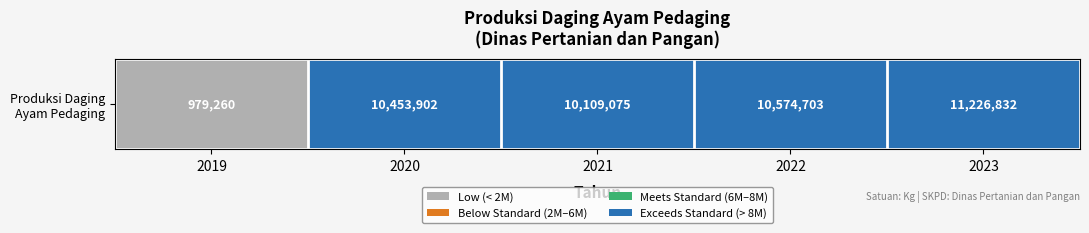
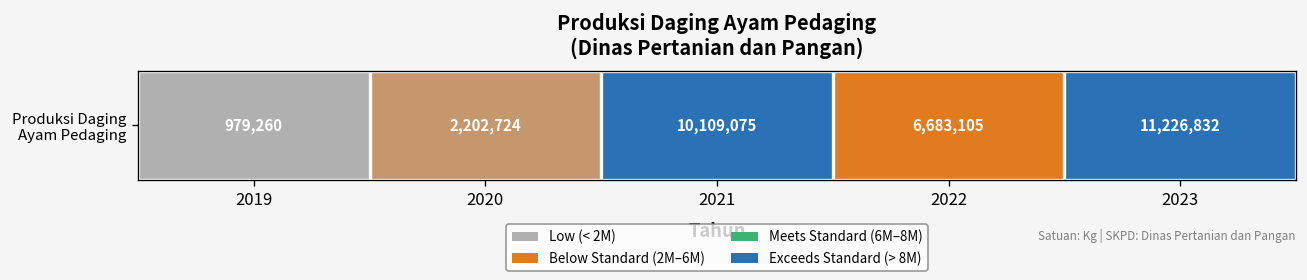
Produksi Daging Ayam Pedaging, 2020: 10,453,902 -> 2,202,724
Produksi Daging Ayam Pedaging, 2022: 10,574,703 -> 6,683,105
